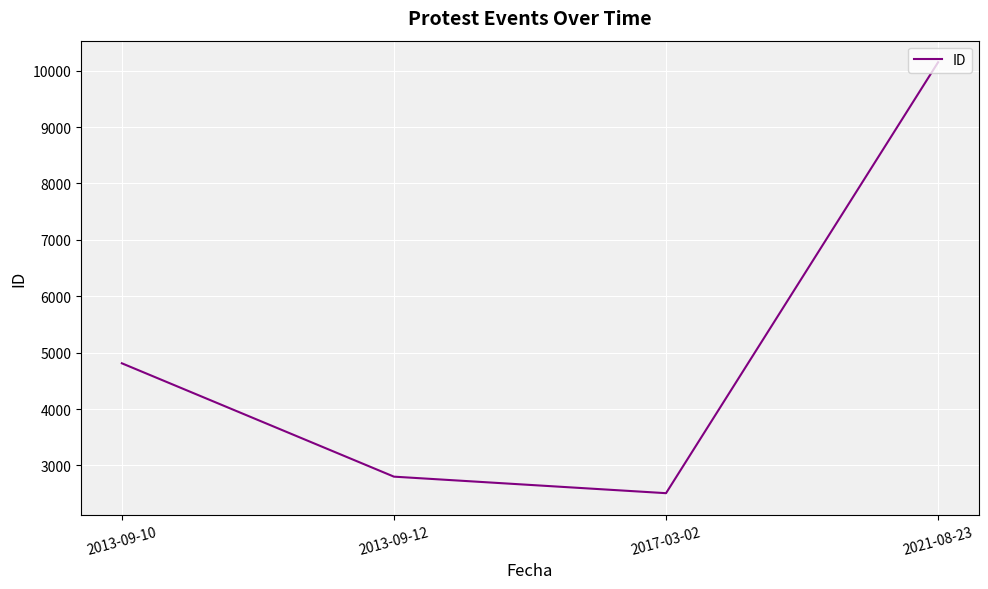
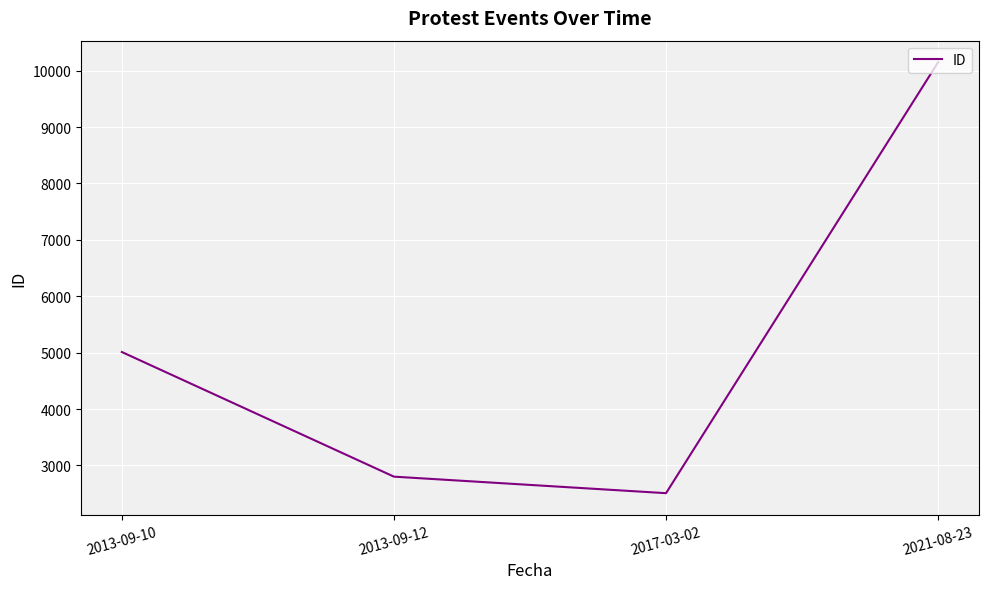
2013-09-10: 4800 -> 5000
